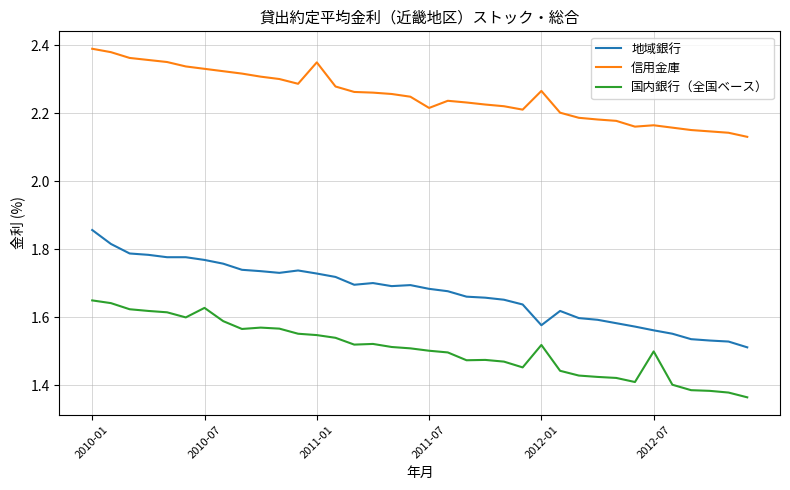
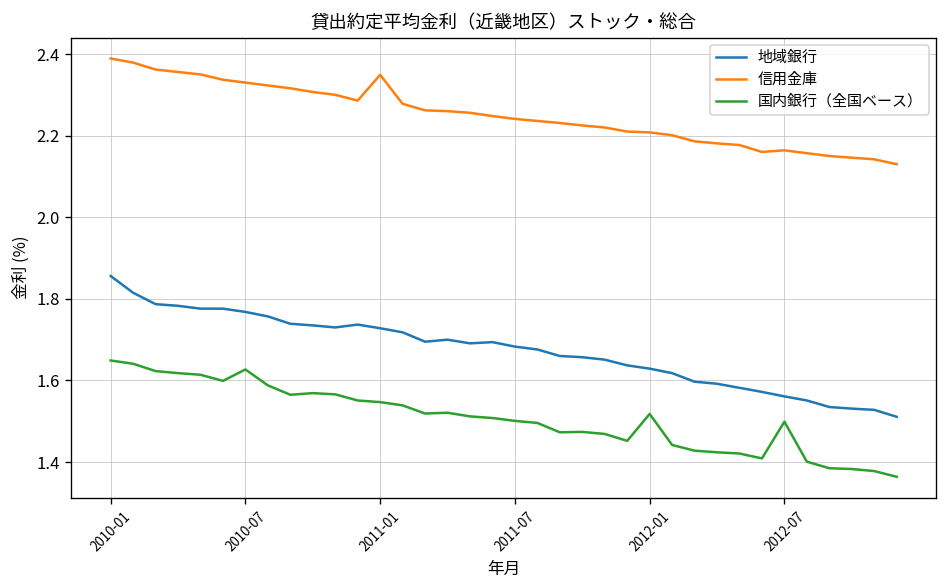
信用金庫, 2011-07: 2.22 -> 2.24
地域銀行, 2012-01: 1.58 -> 1.63
信用金庫, 2012-01: 2.27 -> 2.21
